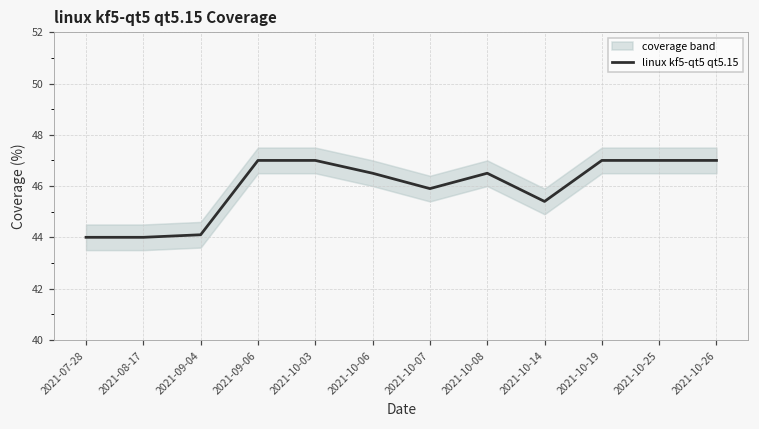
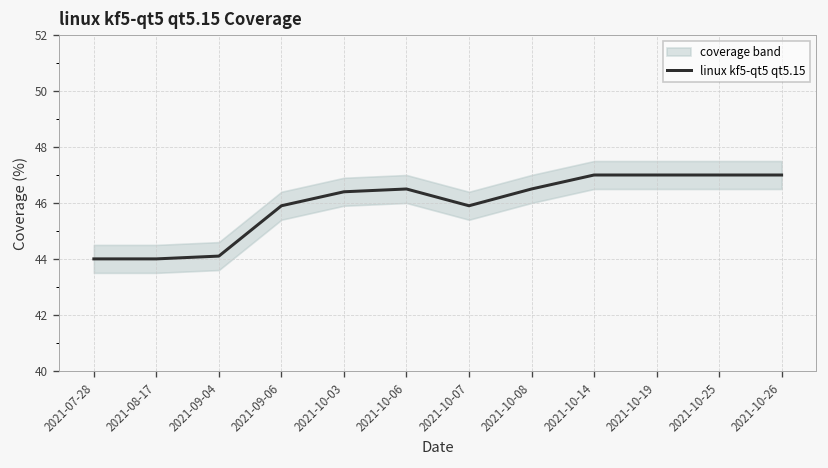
linux kf5-qt5 qt5.15, 2021-09-06: 47.0 -> 45.9
linux kf5-qt5 qt5.15, 2021-10-03: 47.0 -> 46.4
linux kf5-qt5 qt5.15, 2021-10-14: 45.4 -> 47.0
